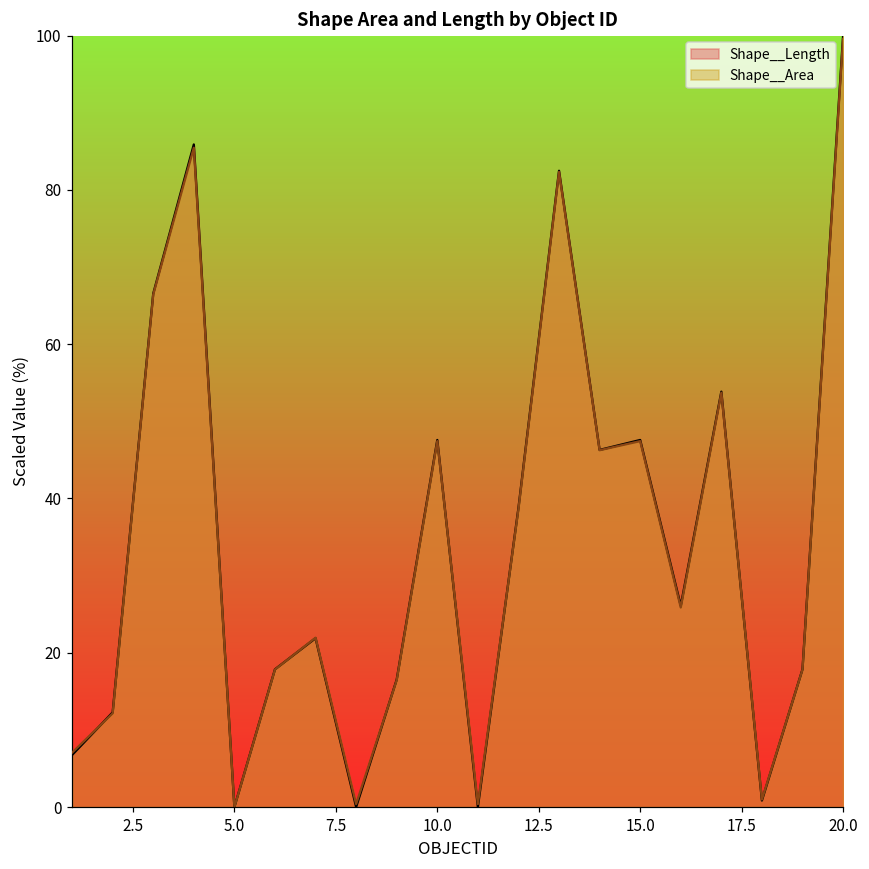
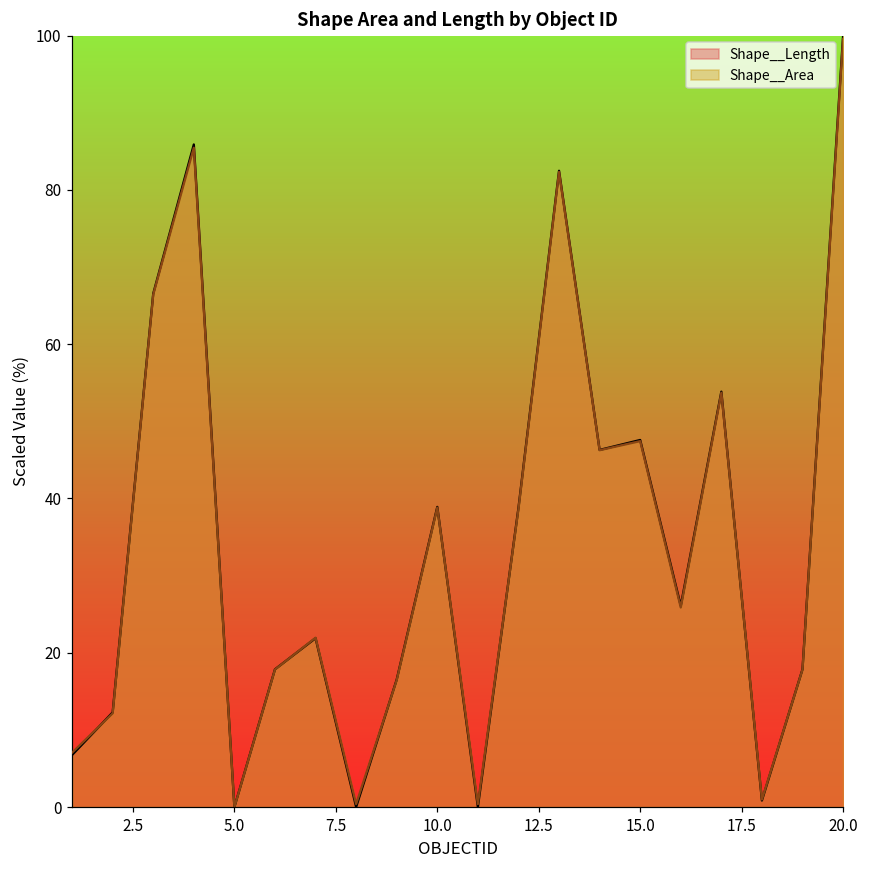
Shape__Length, 10.0: 48 -> 39
Shape__Area, 10.0: 47 -> 39
